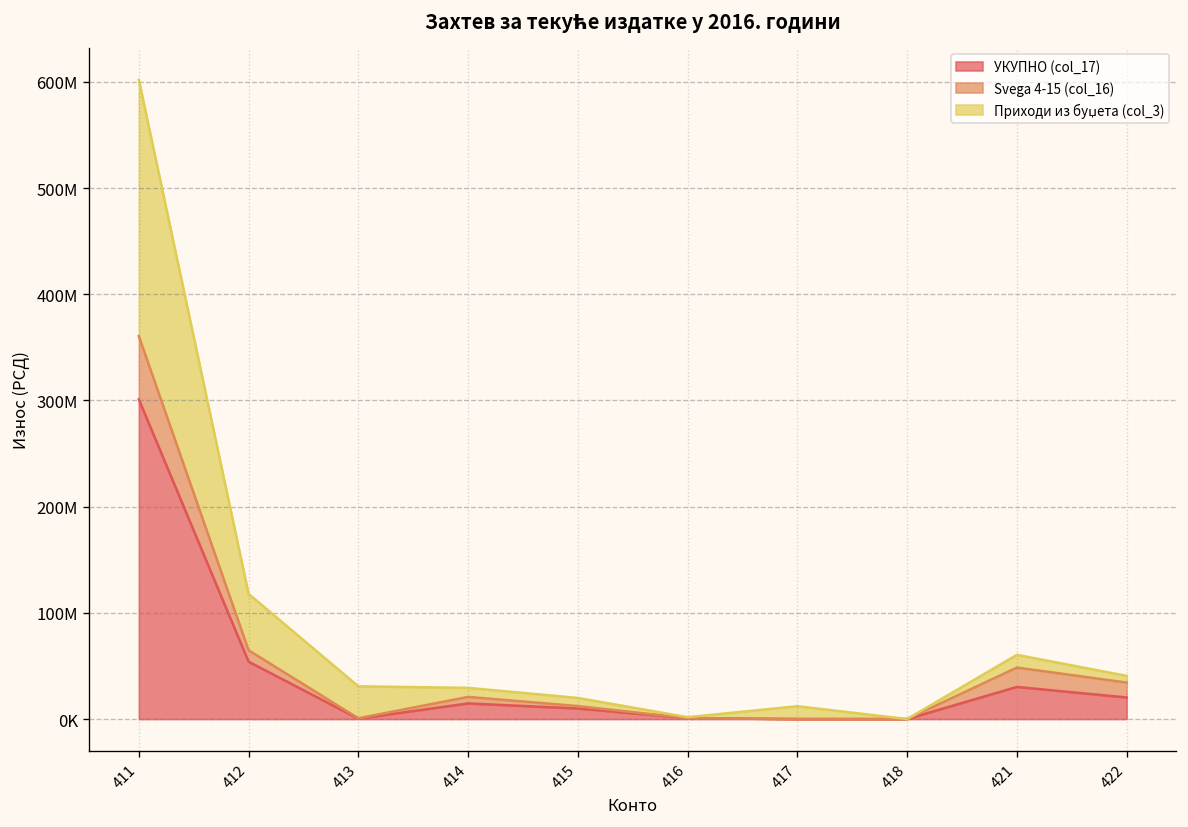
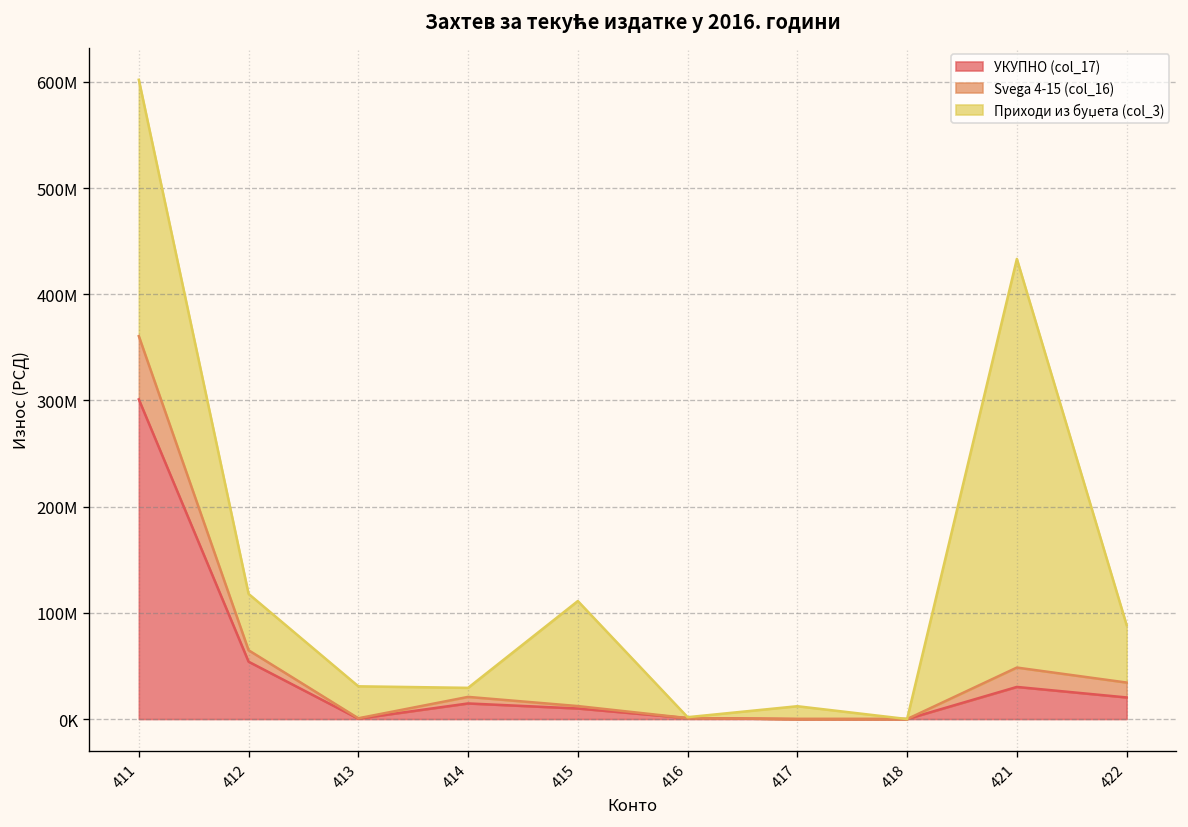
Приходи из буџета (col_3), 415: 10000000 -> 100000000
Приходи из буџета (col_3), 421: 10000000 -> 380000000
Приходи из буџета (col_3), 422: 10000000 -> 50000000
